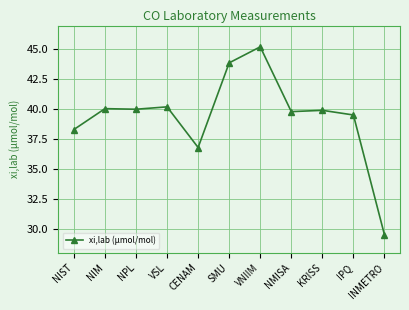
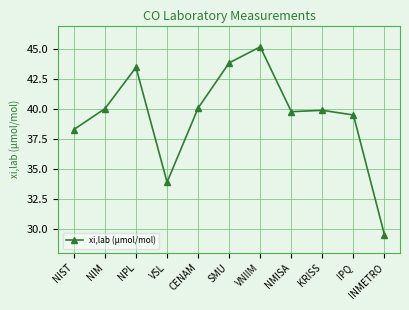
NPL: 40.0 -> 43.5
VSL: 40.2 -> 33.9
CENAM: 36.8 -> 40.1
